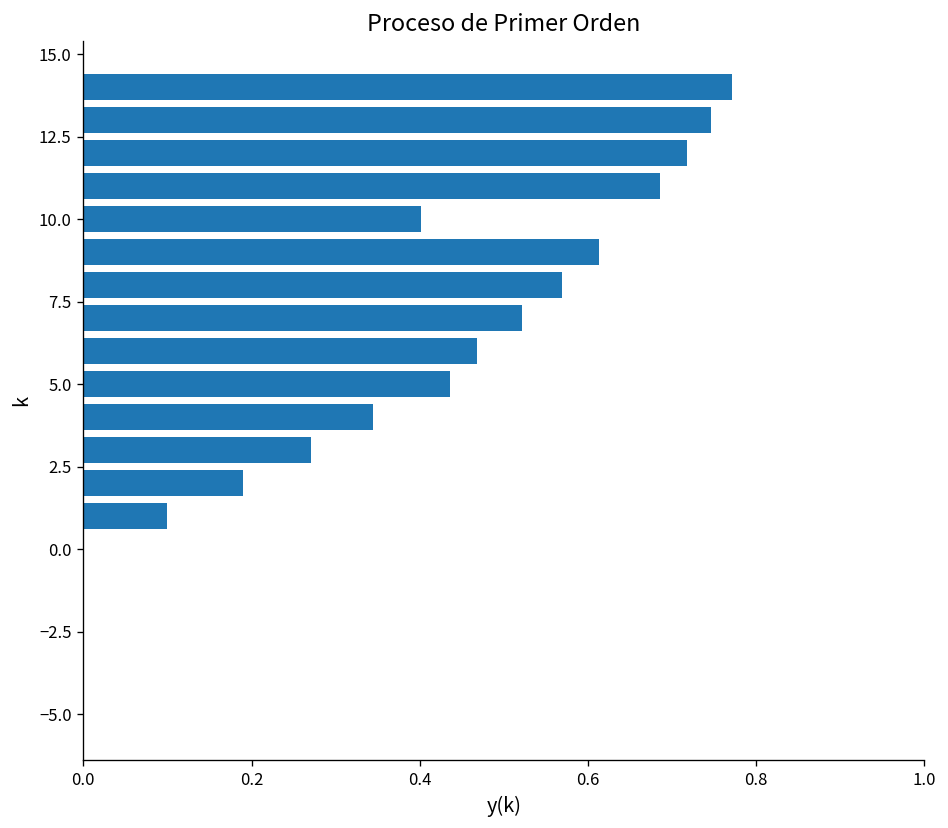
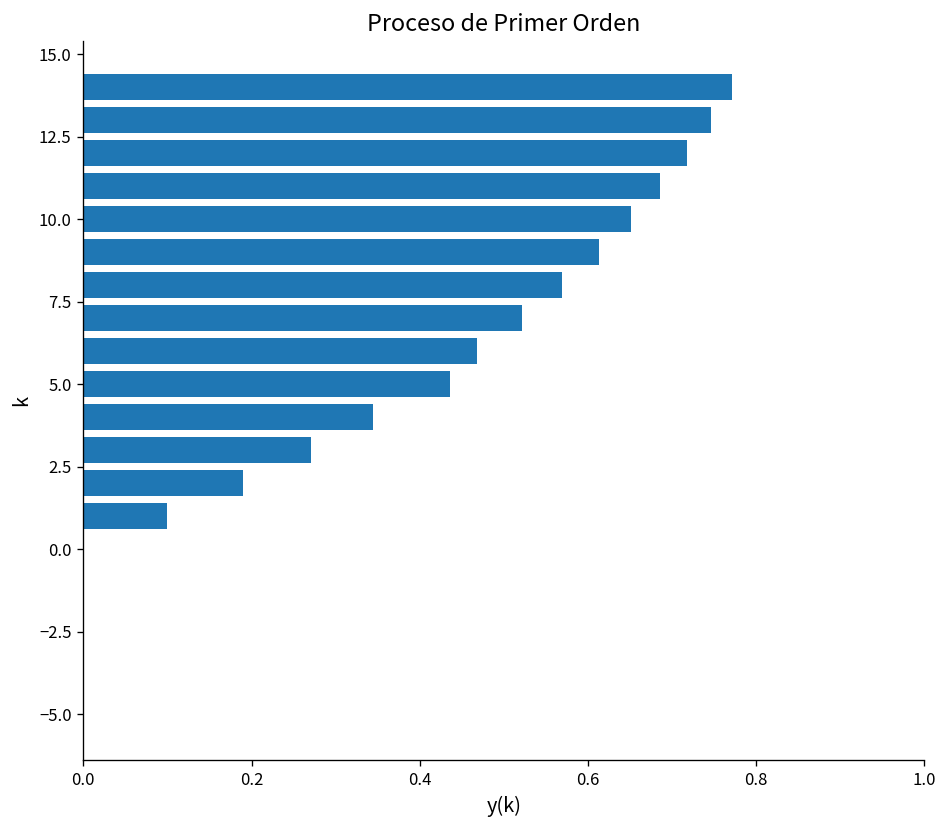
10.0: 0.40 -> 0.65
